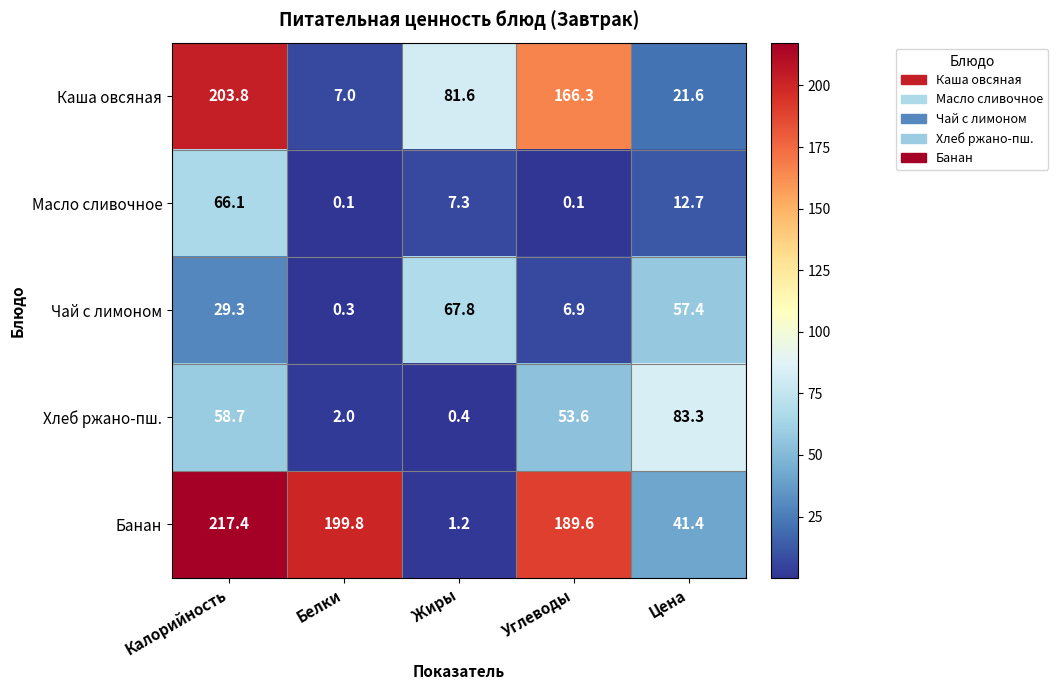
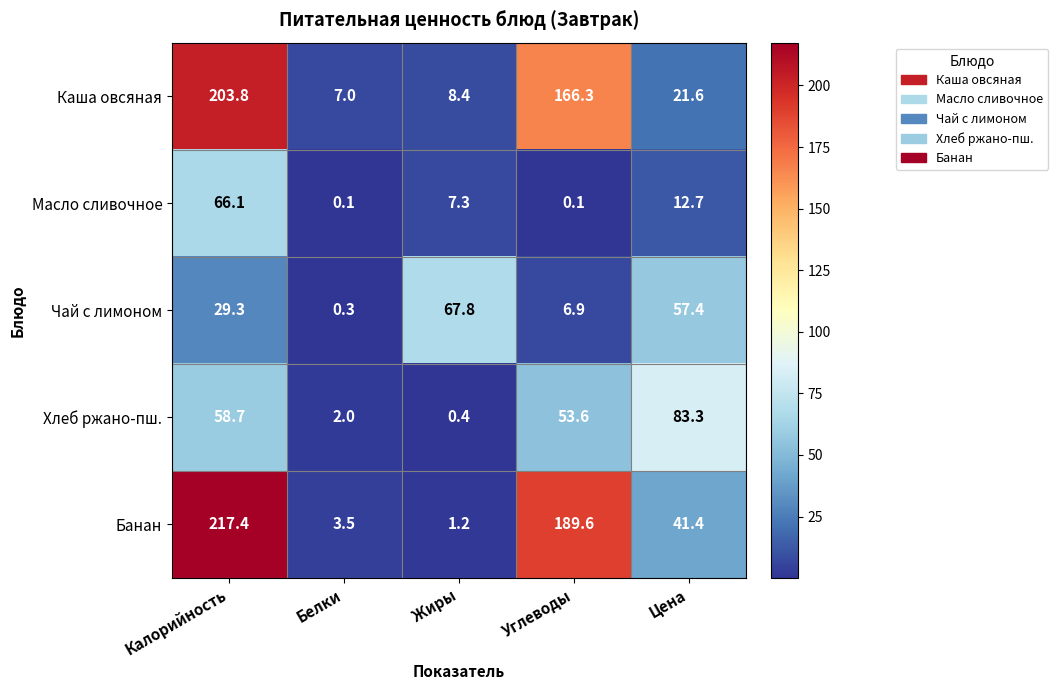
Каша овсяная, Жиры: 81.6 -> 8.4
Банан, Белки: 199.8 -> 3.5
